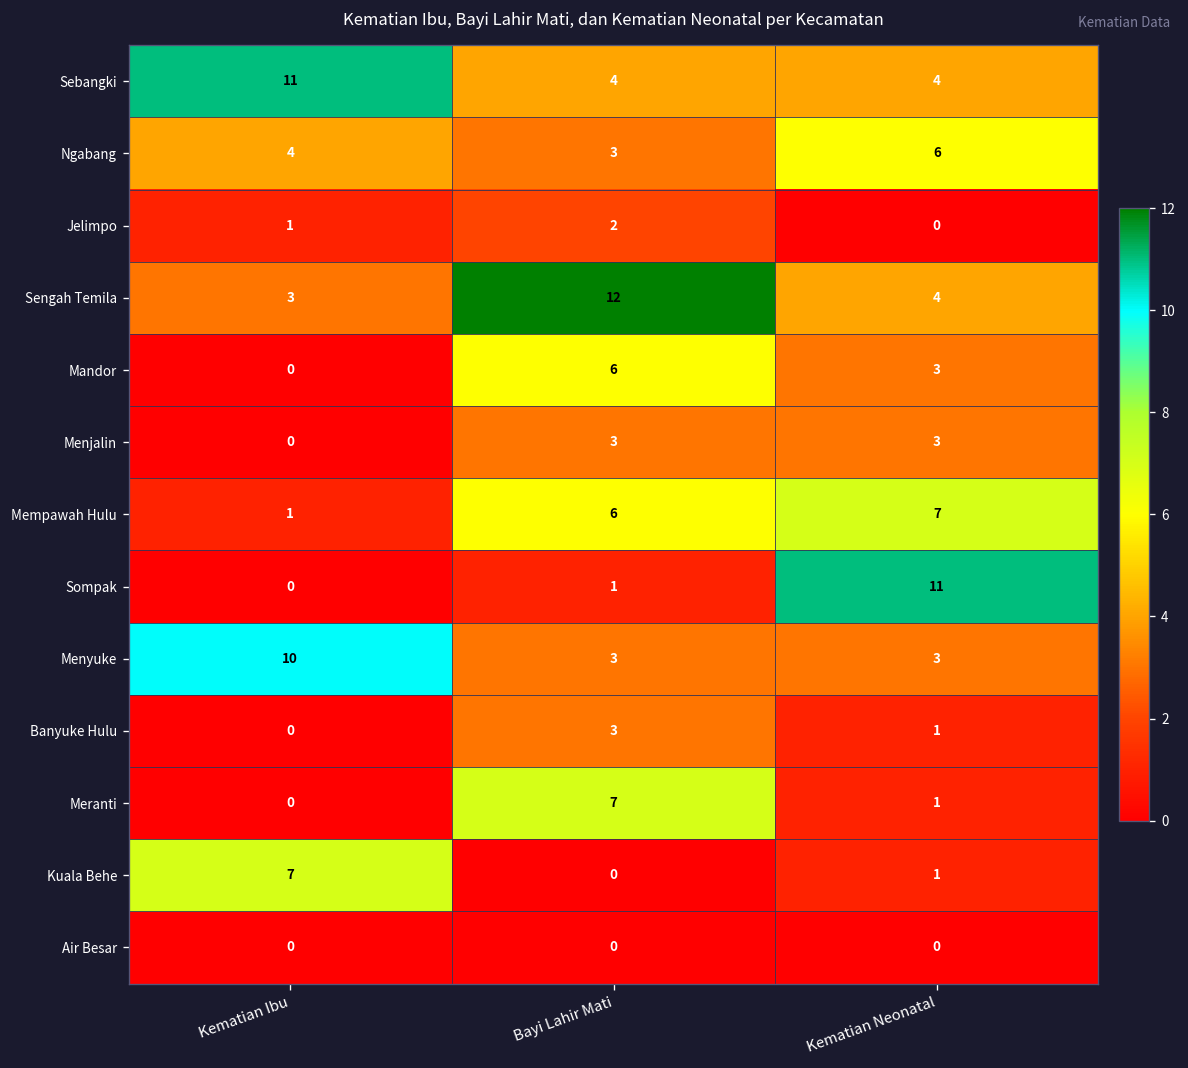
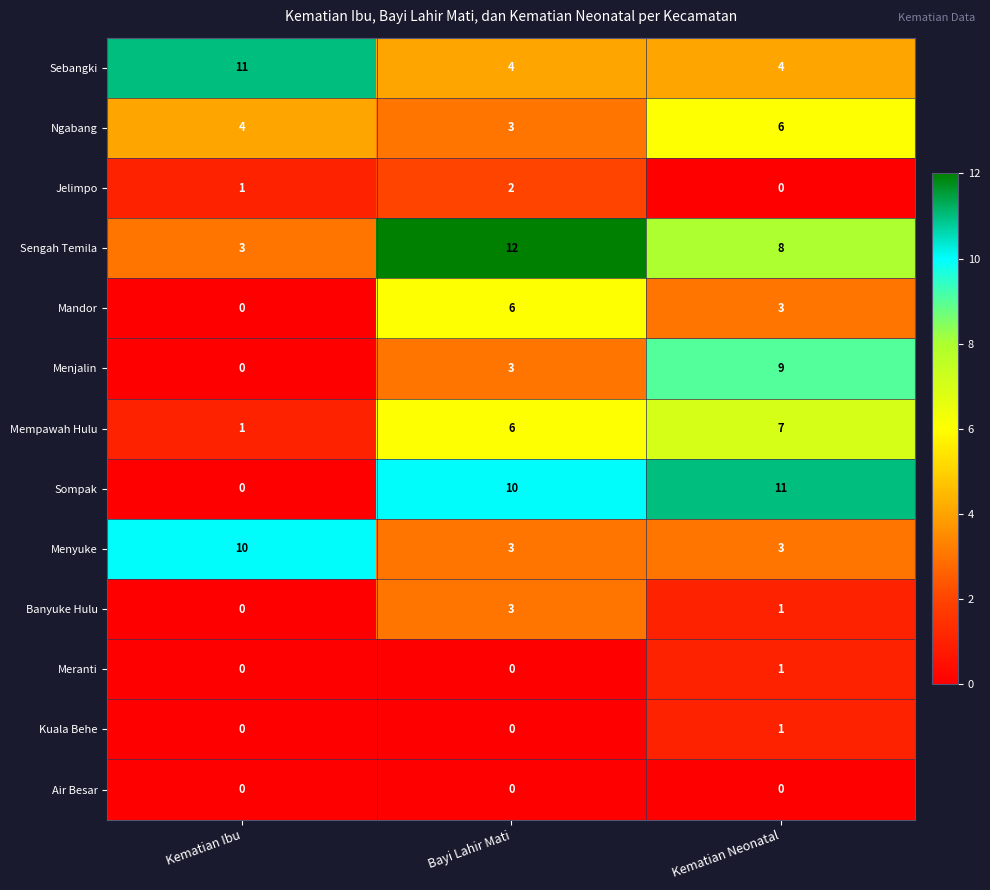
Sengah Temila, Kematian Neonatal: 4 -> 8
Menjalin, Kematian Neonatal: 3 -> 9
Sompak, Bayi Lahir Mati: 1 -> 10
Meranti, Bayi Lahir Mati: 7 -> 0
Kuala Behe, Kematian Ibu: 7 -> 0
